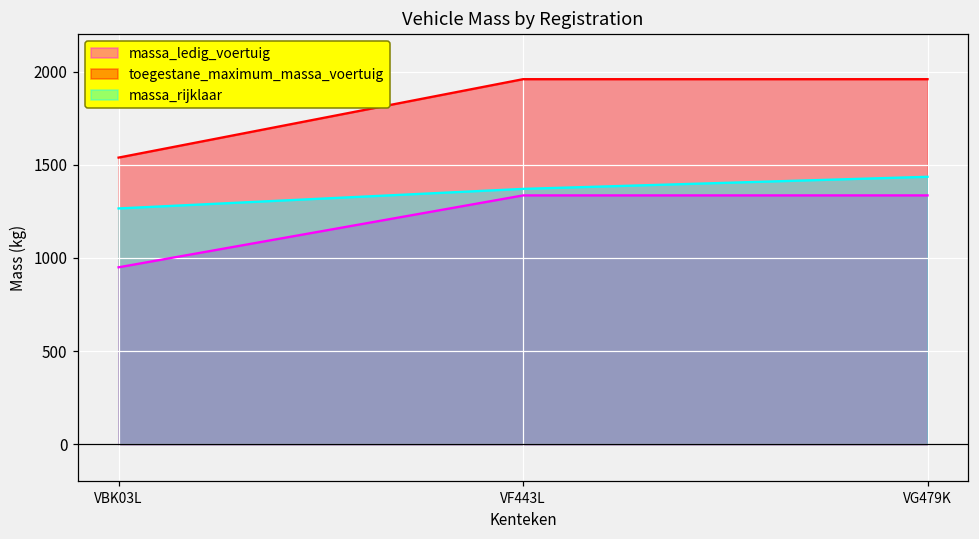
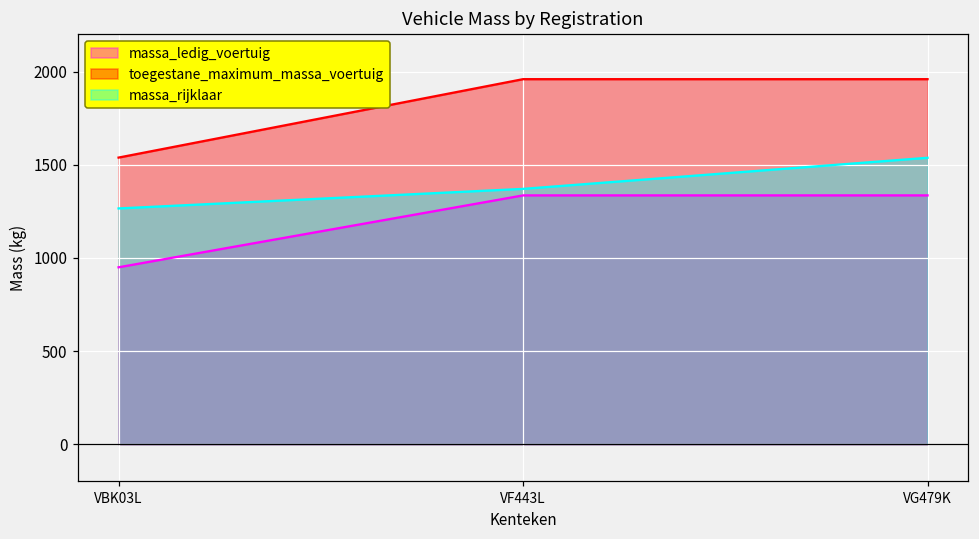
massa_rijklaar, VG479K: 1440 -> 1540
